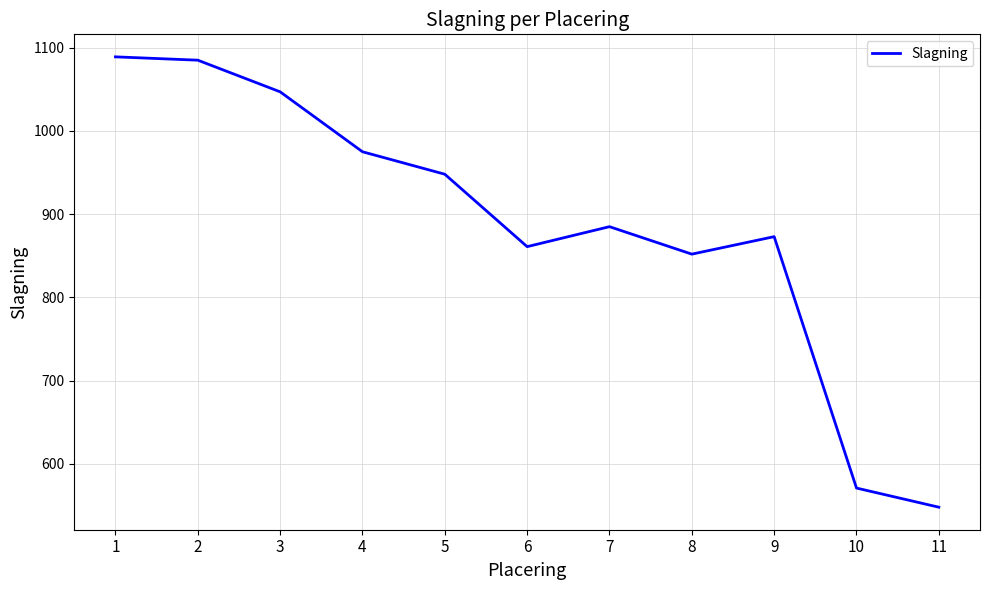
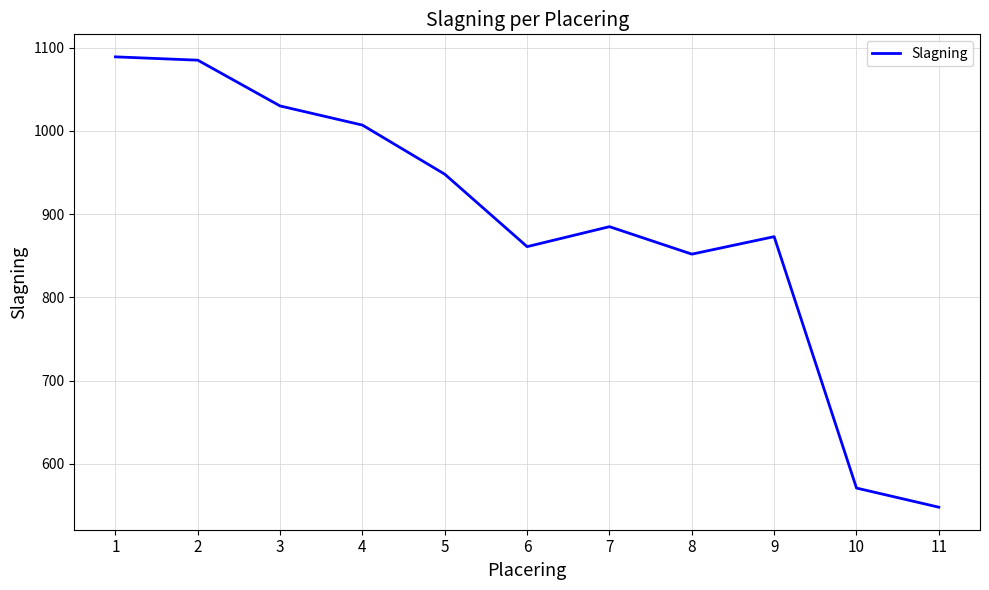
3: 1050 -> 1030
4: 980 -> 1010
